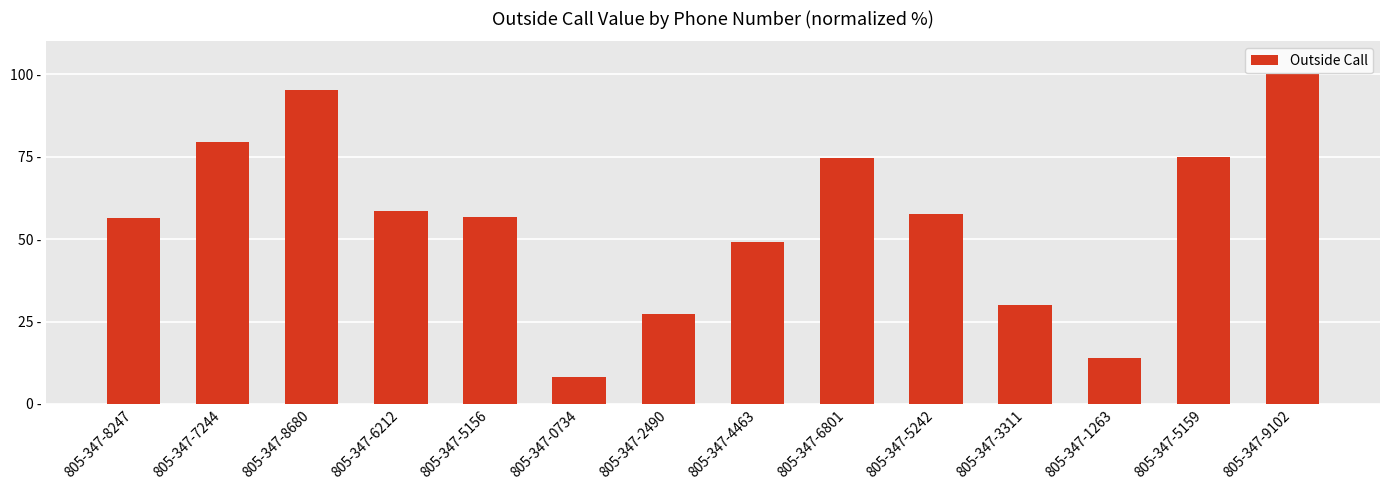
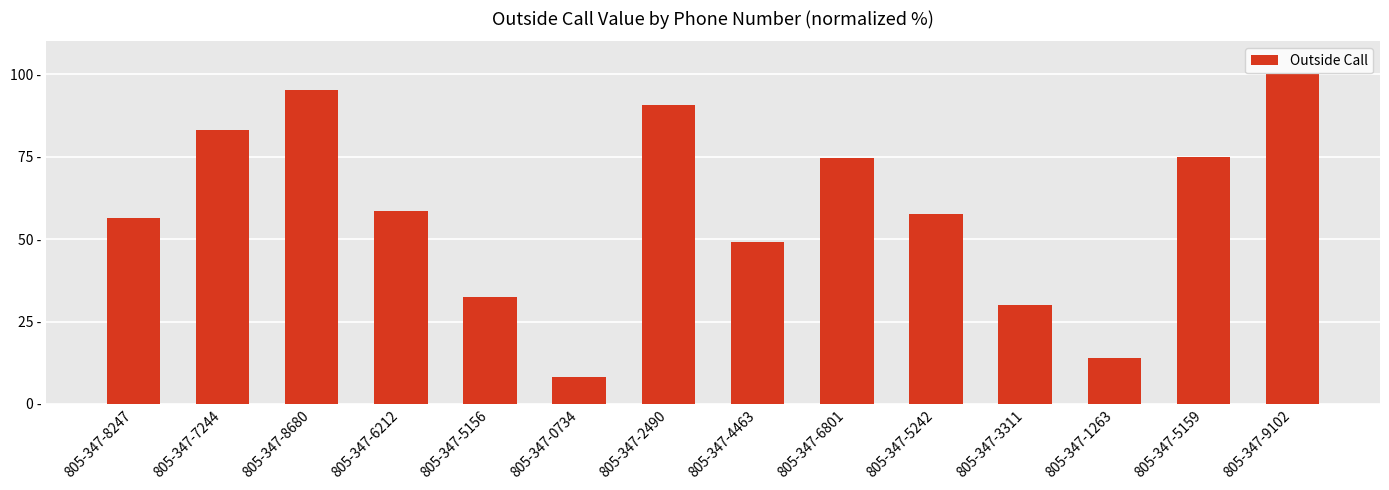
805-347-7244: 80 - -> 83 -
805-347-5156: 57 - -> 32 -
805-347-2490: 27 - -> 91 -
